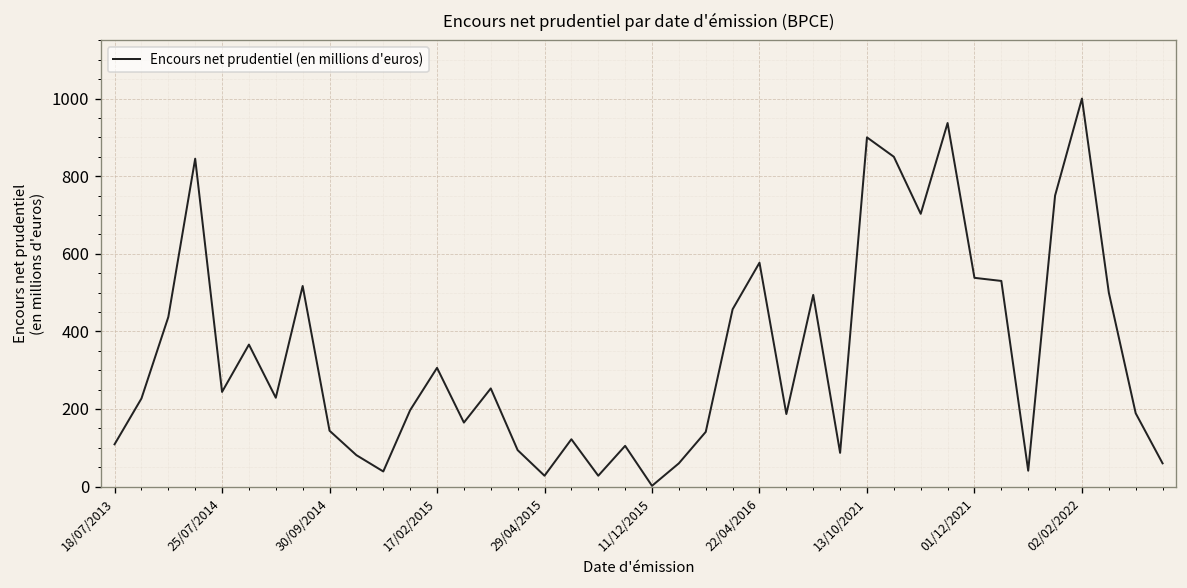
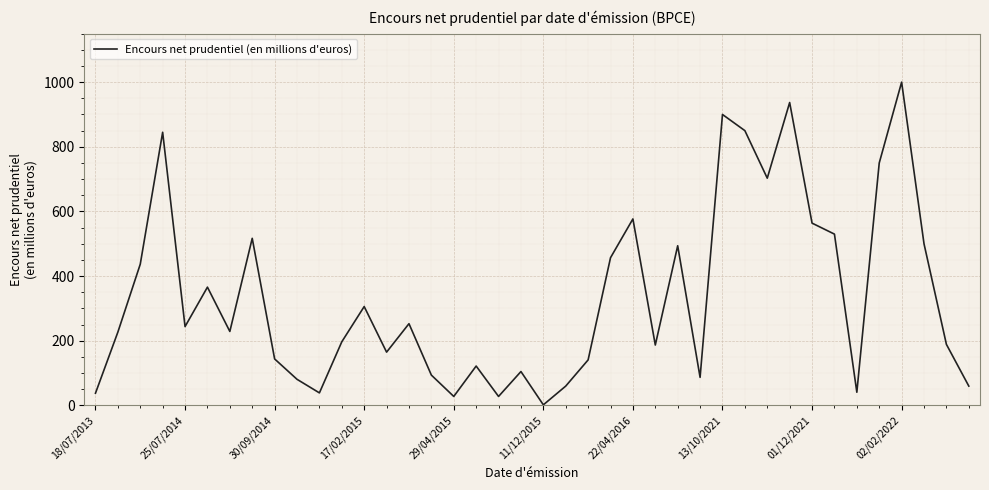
18/07/2013: 110 -> 40
01/12/2021: 540 -> 560
